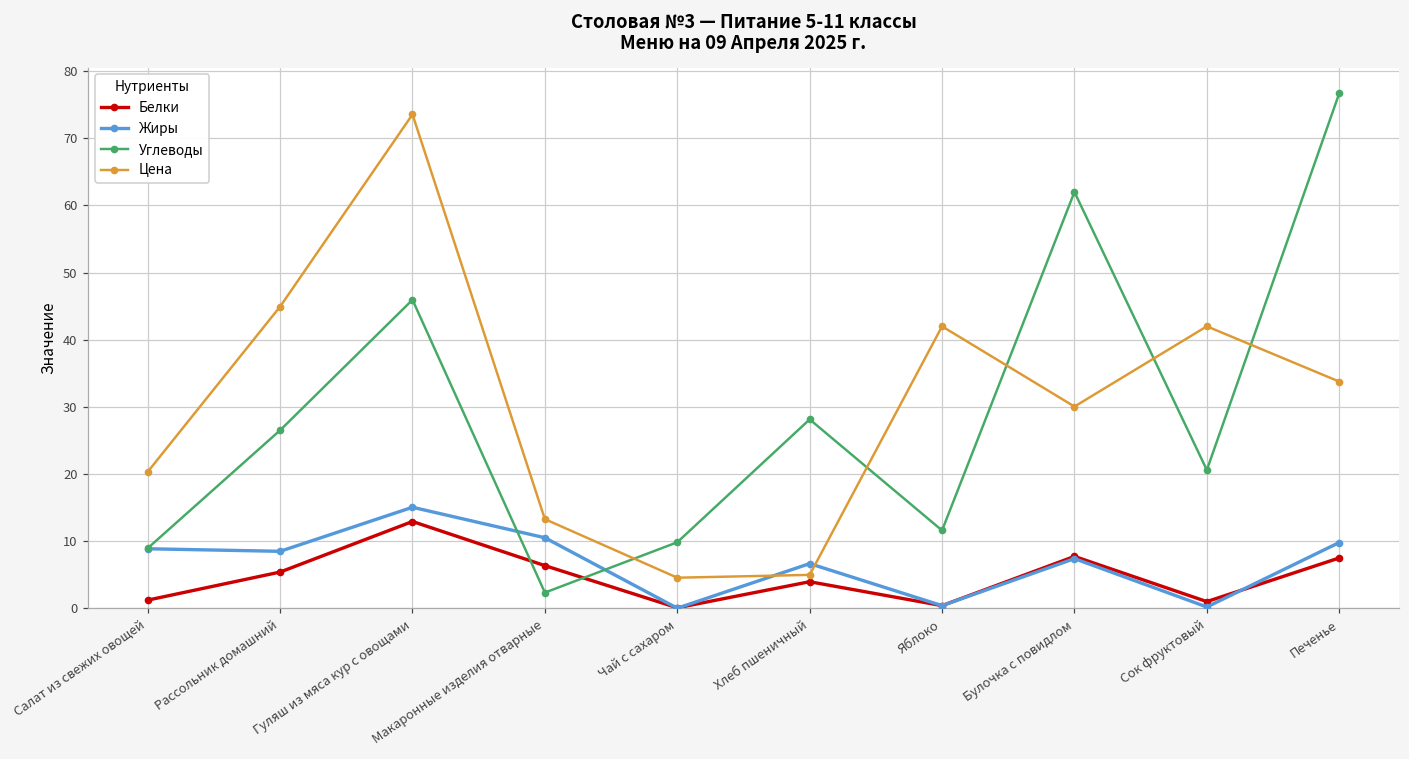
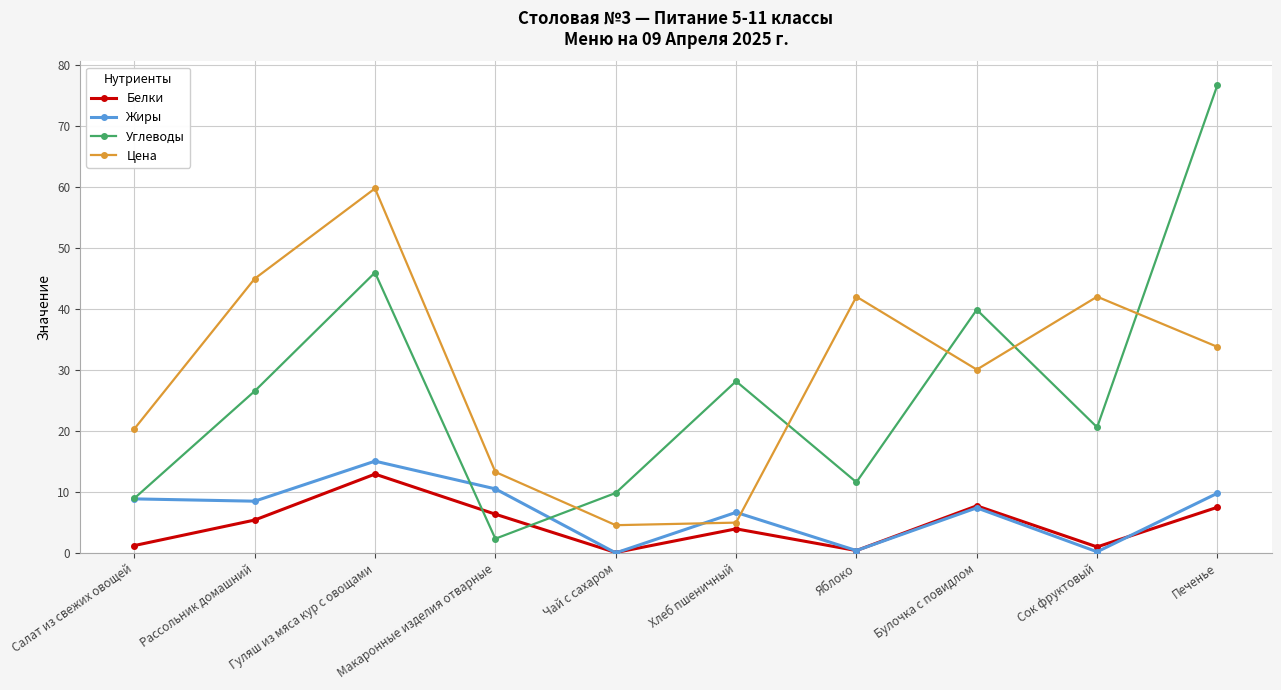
Цена, Гуляш из мяса кур с овощами: 74 -> 60
Углеводы, Булочка с повидлом: 62 -> 40
